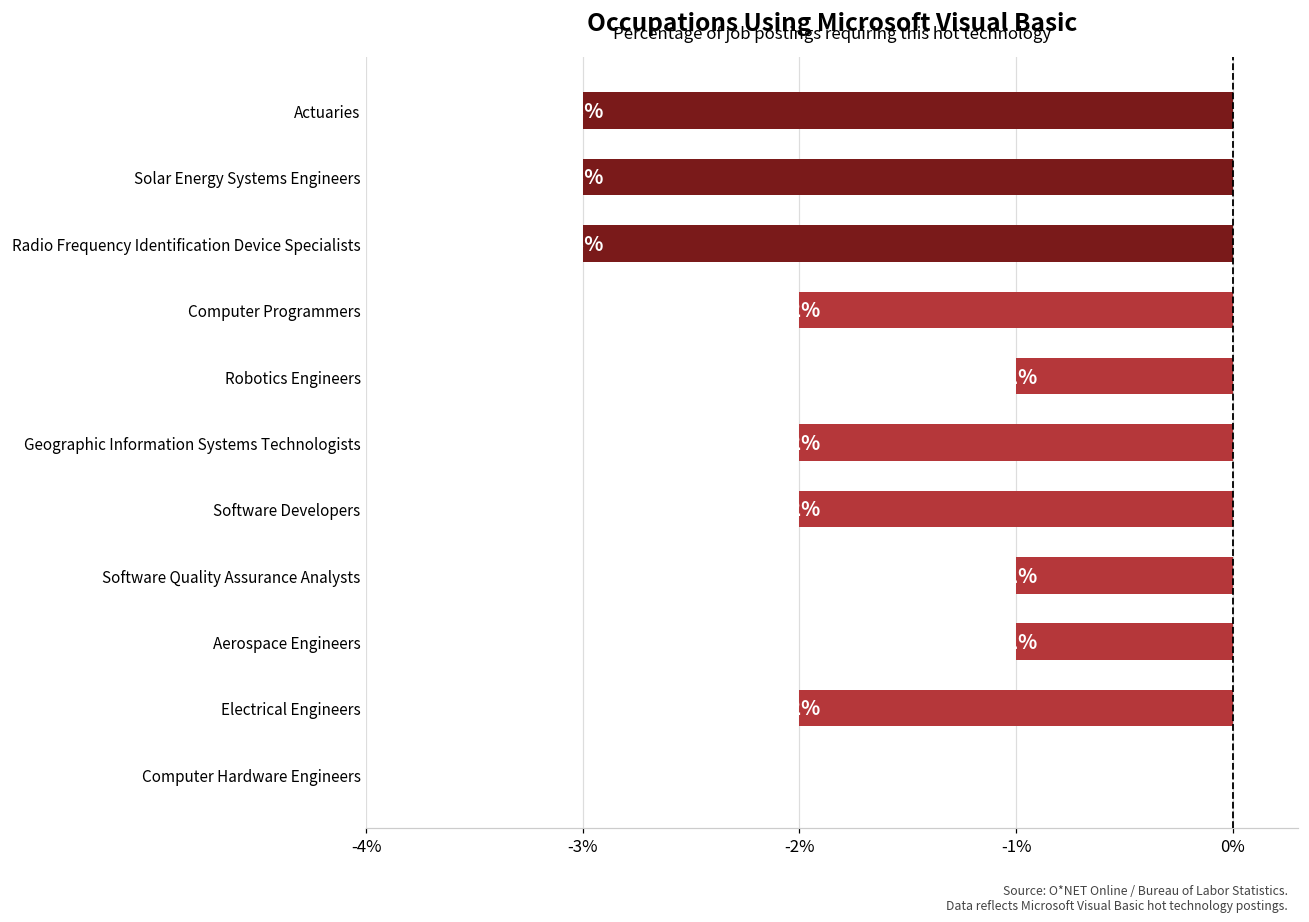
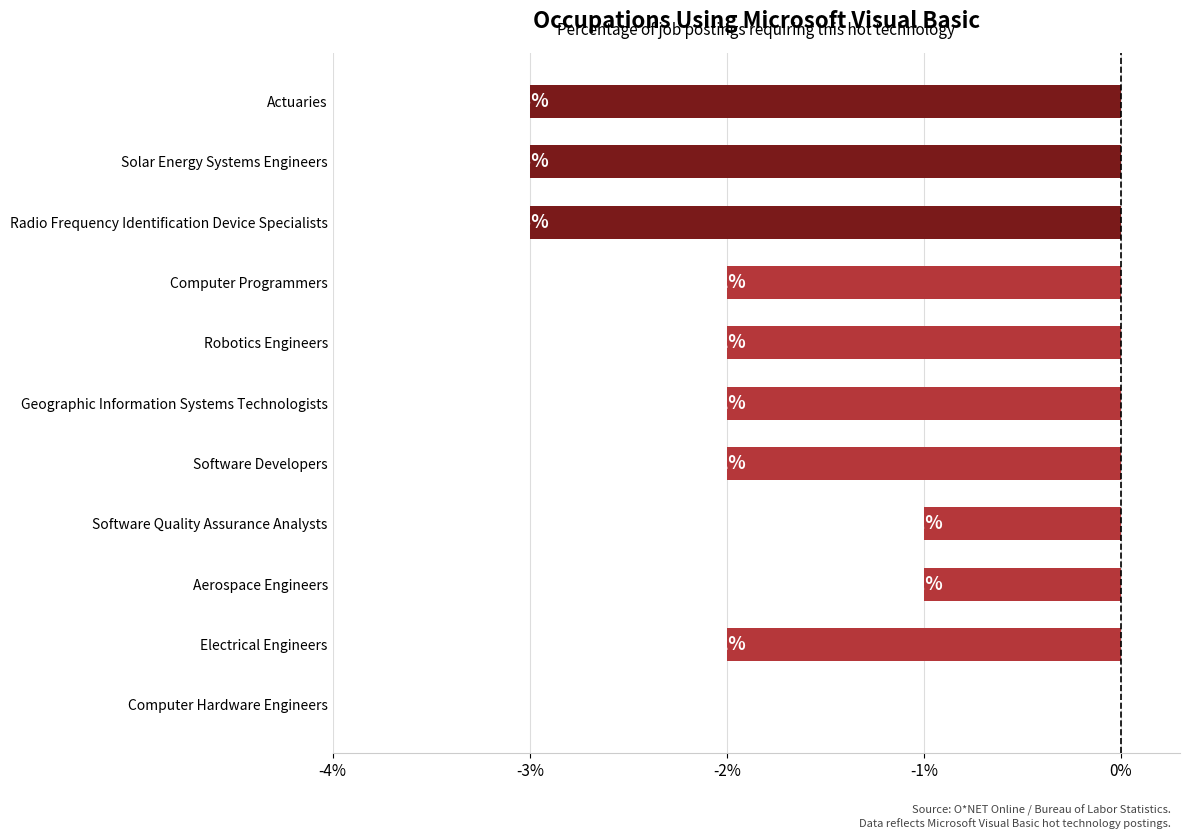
Robotics Engineers: -1.00% -> -2.00%
